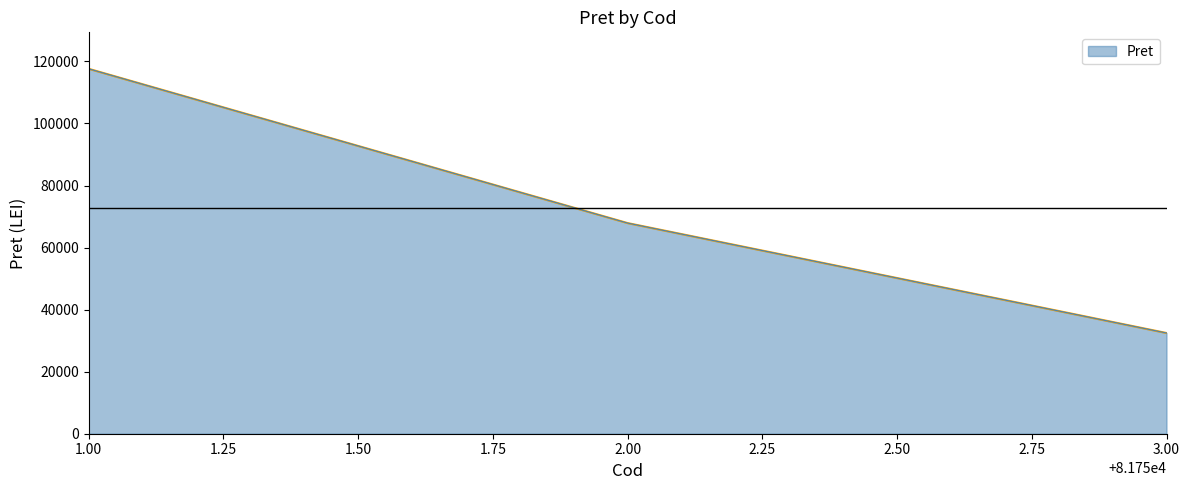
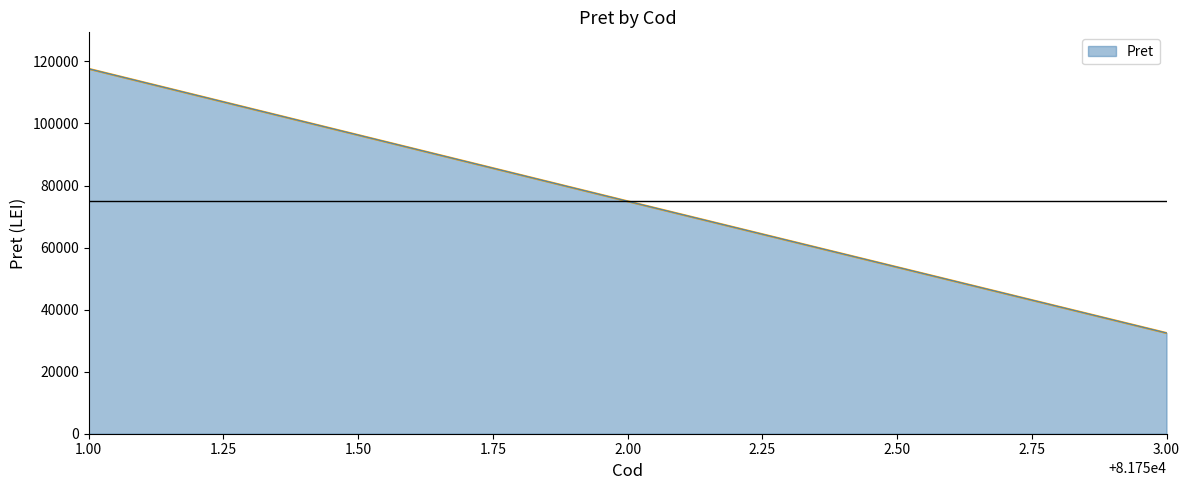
2.00: 68000 -> 75000
